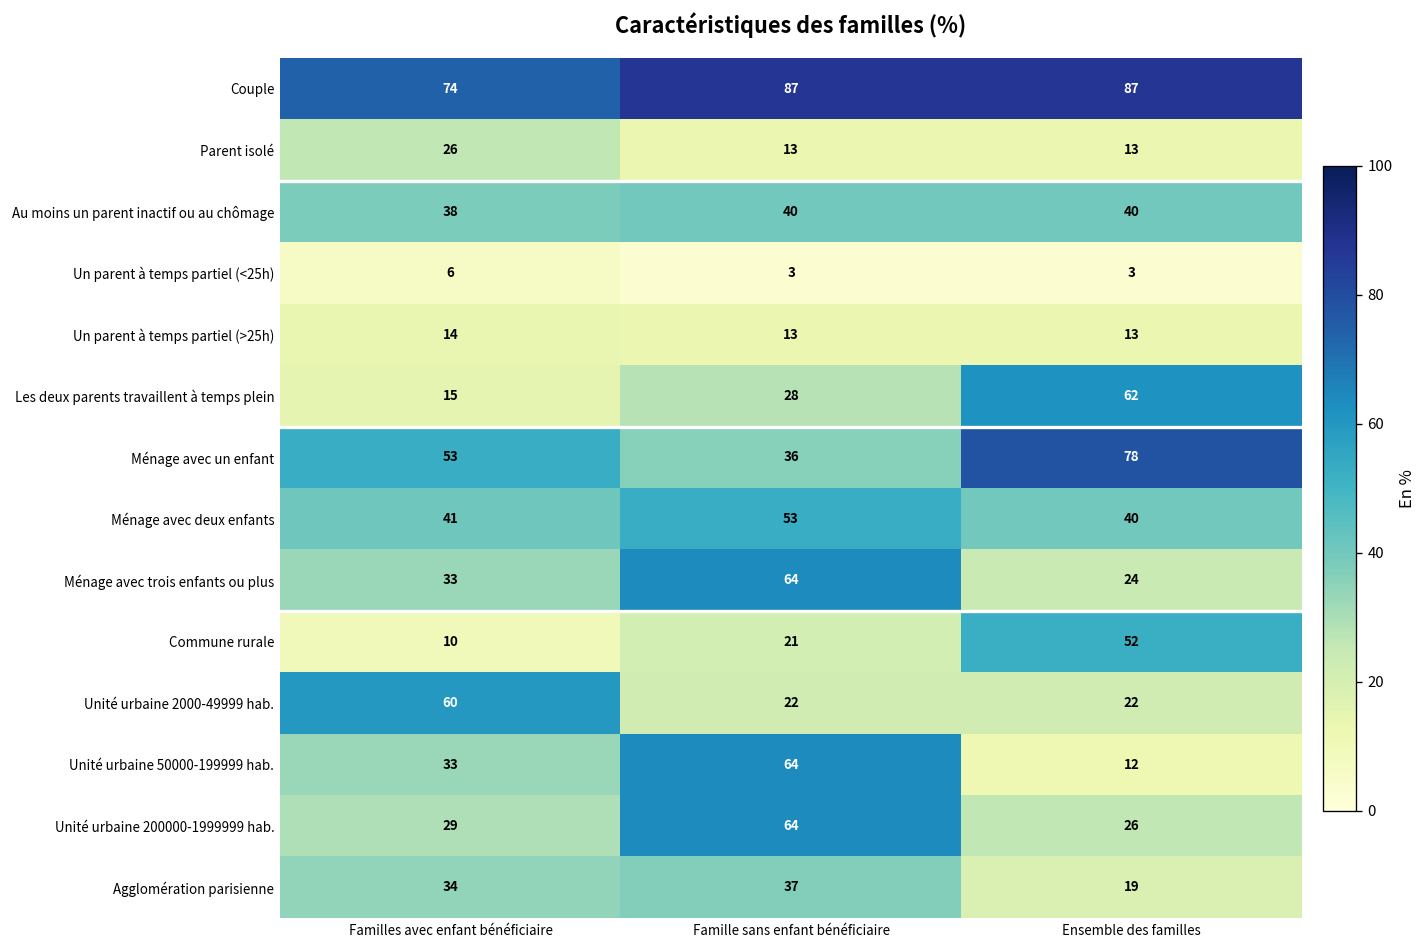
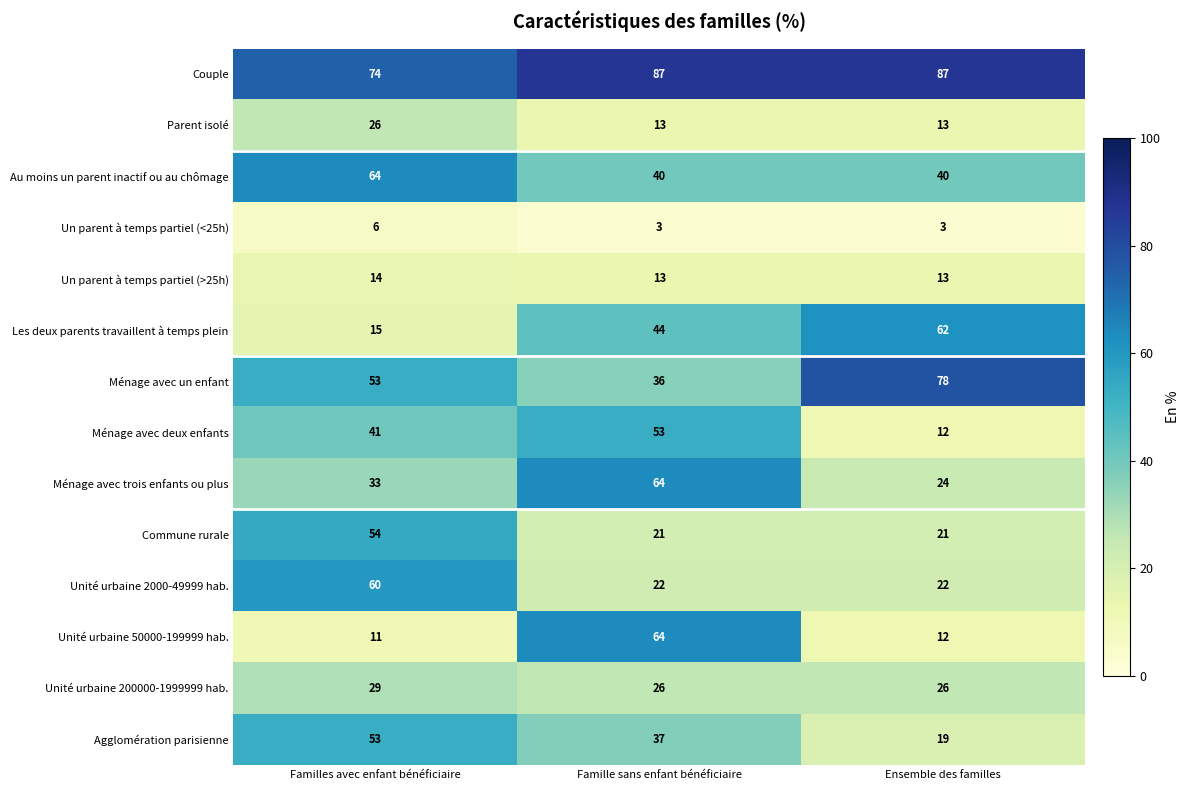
Au moins un parent inactif ou au chômage, Familles avec enfant bénéficiaire: 38 -> 64
Les deux parents travaillent à temps plein, Famille sans enfant bénéficiaire: 28 -> 44
Ménage avec deux enfants, Ensemble des familles: 40 -> 12
Commune rurale, Familles avec enfant bénéficiaire: 10 -> 54
Commune rurale, Ensemble des familles: 52 -> 21
Unité urbaine 50000-199999 hab., Familles avec enfant bénéficiaire: 33 -> 11
Unité urbaine 200000-1999999 hab., Famille sans enfant bénéficiaire: 64 -> 26
Agglomération parisienne, Familles avec enfant bénéficiaire: 34 -> 53
